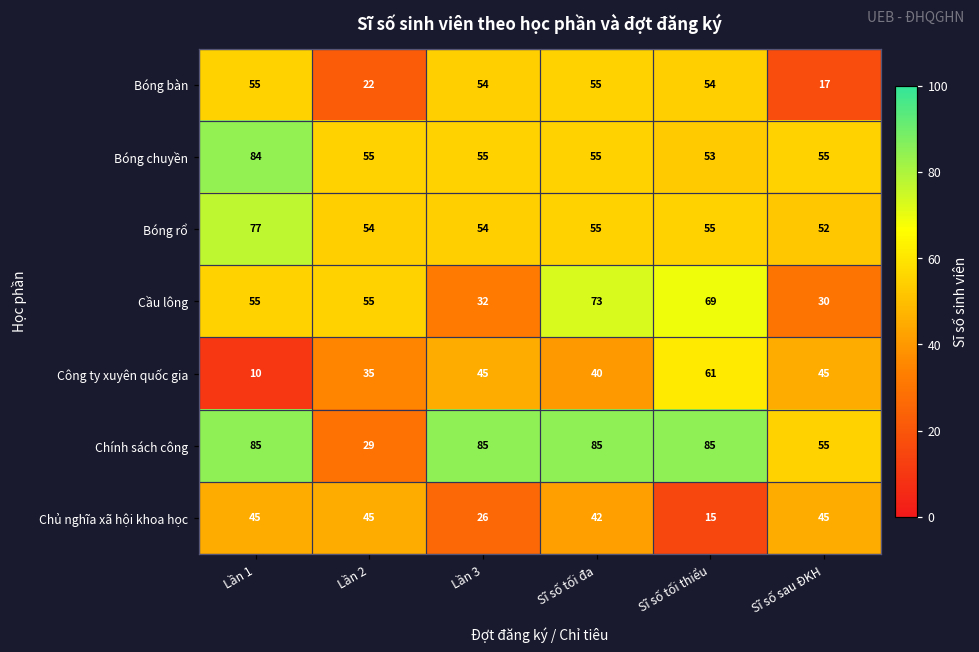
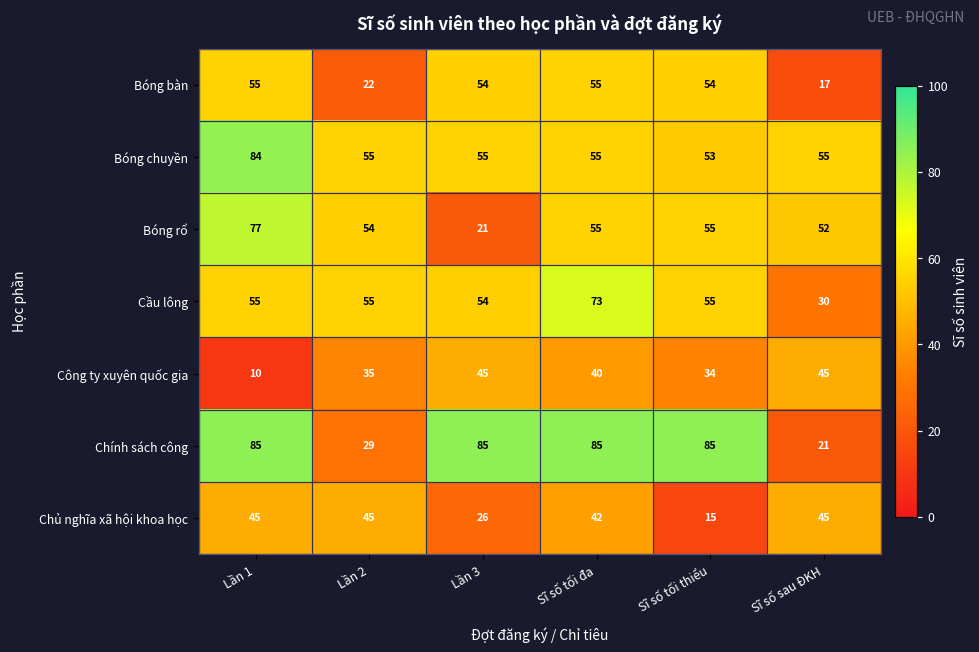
Bóng rổ, Lần 3: 54 -> 21
Cầu lông, Lần 3: 32 -> 54
Cầu lông, Sĩ số tối thiểu: 69 -> 55
Công ty xuyên quốc gia, Sĩ số tối thiểu: 61 -> 34
Chính sách công, Sĩ số sau ĐKH: 55 -> 21
